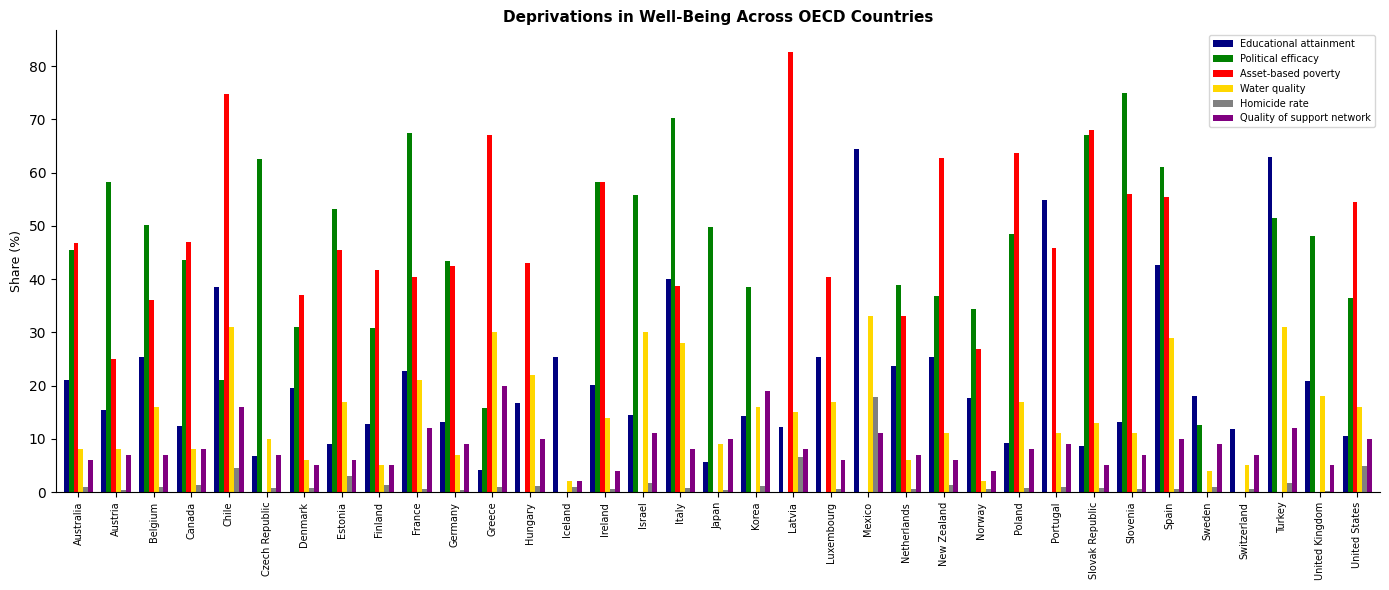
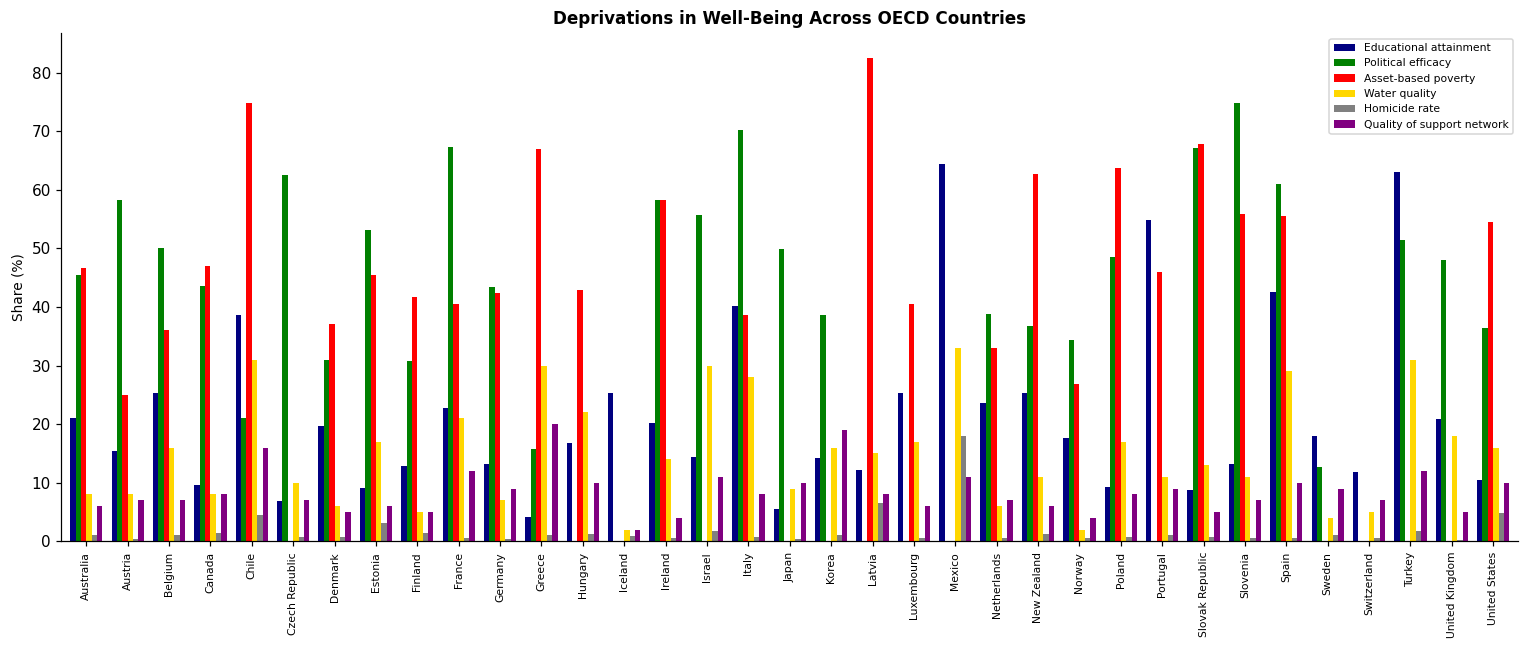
Educational attainment, Canada: 12 -> 10
